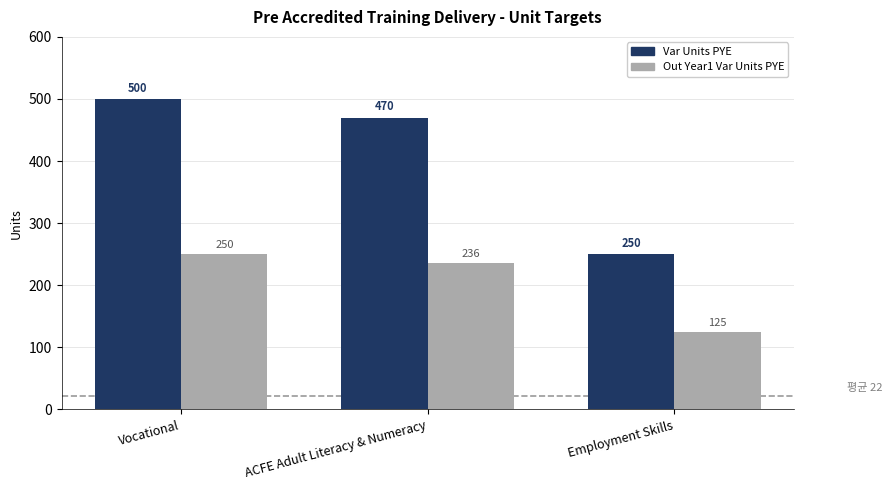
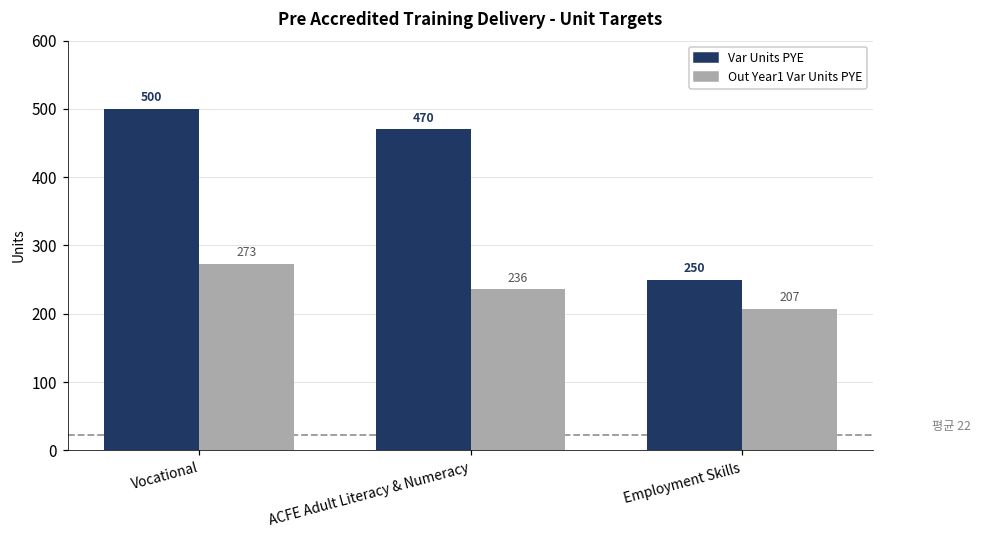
Out Year1 Var Units PYE, Vocational: 250 -> 273
Out Year1 Var Units PYE, Employment Skills: 125 -> 207
